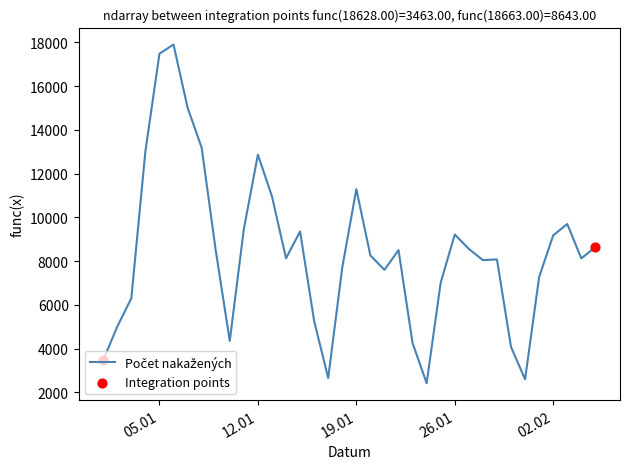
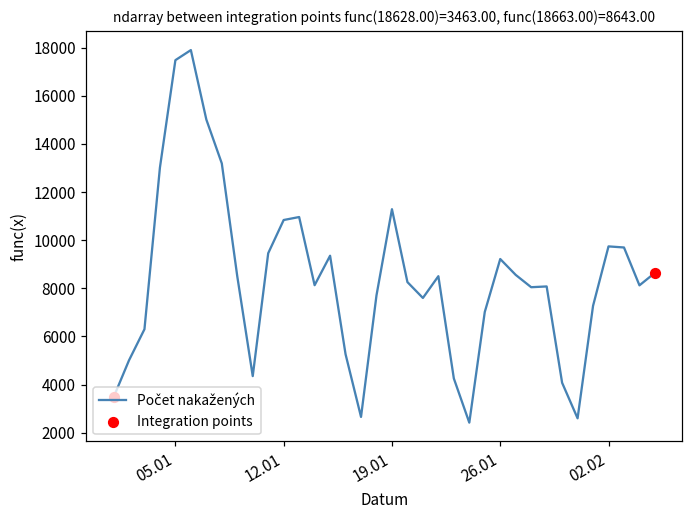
Počet nakažených, 12.01: 12900 -> 10800
Počet nakažených, 02.02: 9200 -> 9700
